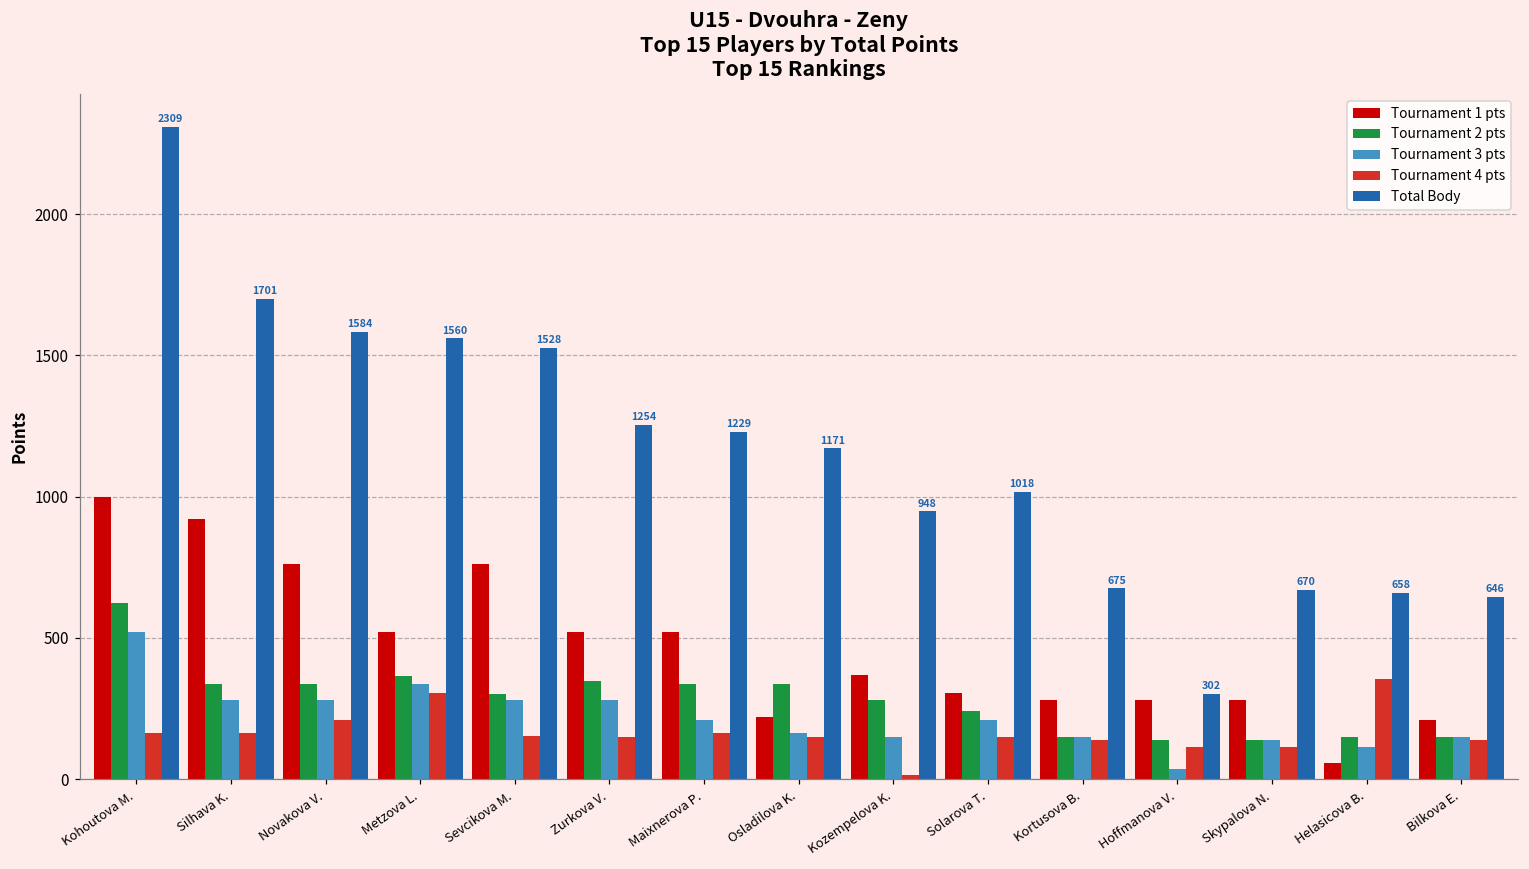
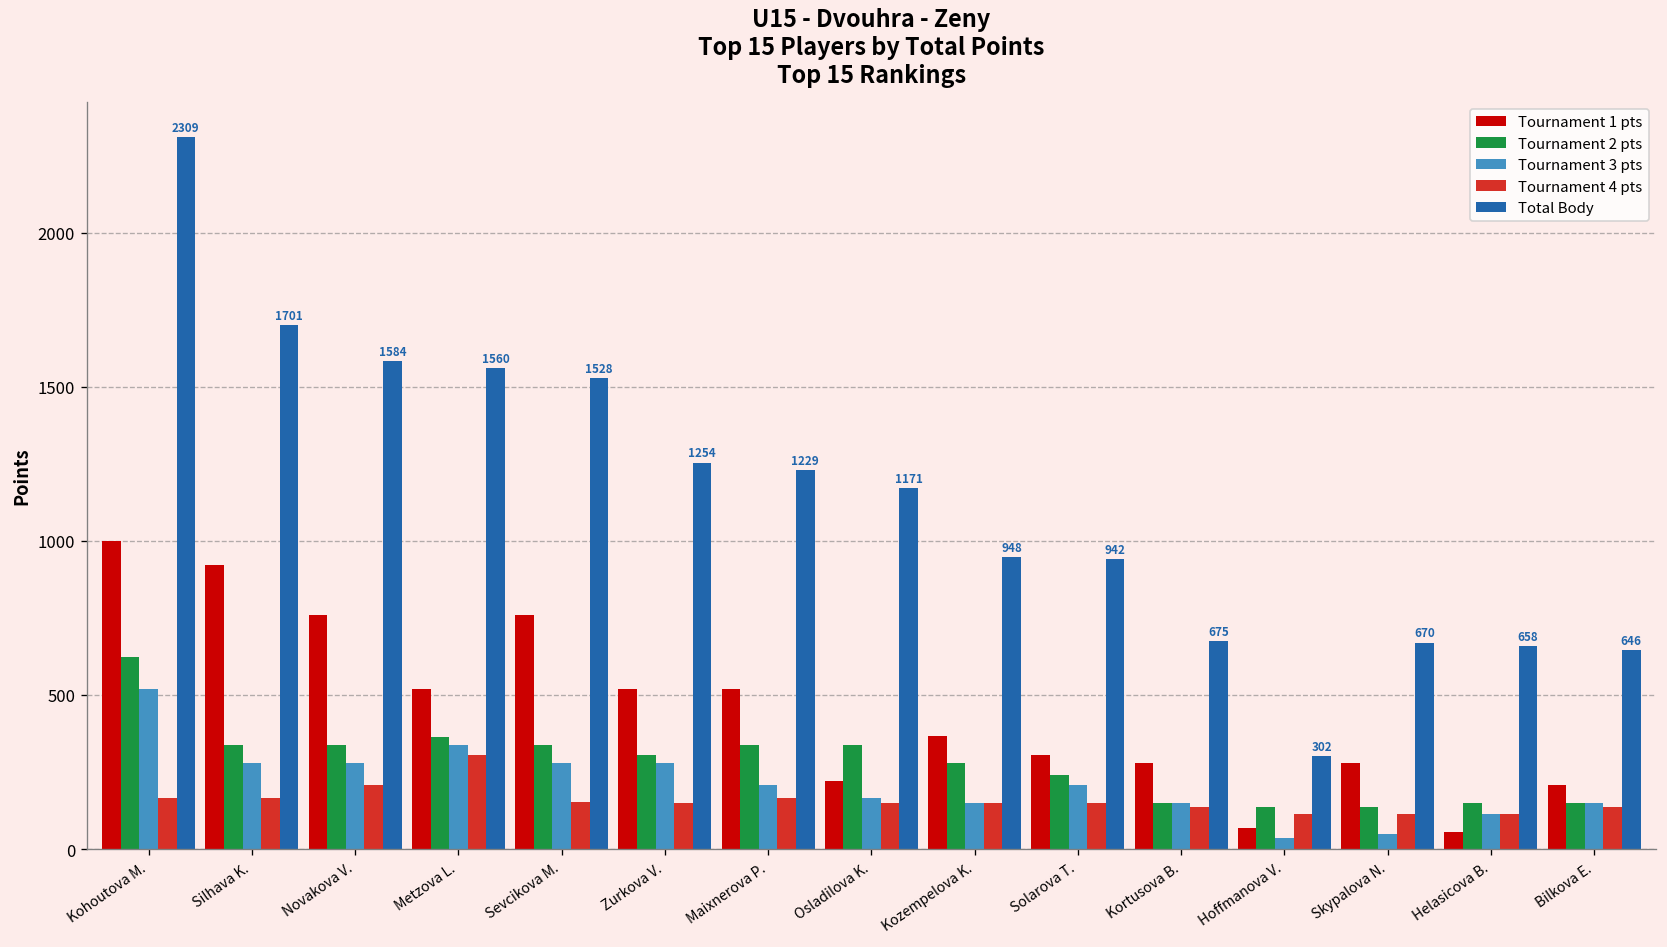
Tournament 2 pts, Sevcikova M.: 300 -> 340
Tournament 2 pts, Zurkova V.: 350 -> 300
Tournament 4 pts, Kozempelova K.: 20 -> 150
Total Body, Solarova T.: 1018 -> 942
Tournament 1 pts, Hoffmanova V.: 280 -> 70
Tournament 3 pts, Skypalova N.: 140 -> 50
Tournament 4 pts, Helasicova B.: 350 -> 110
